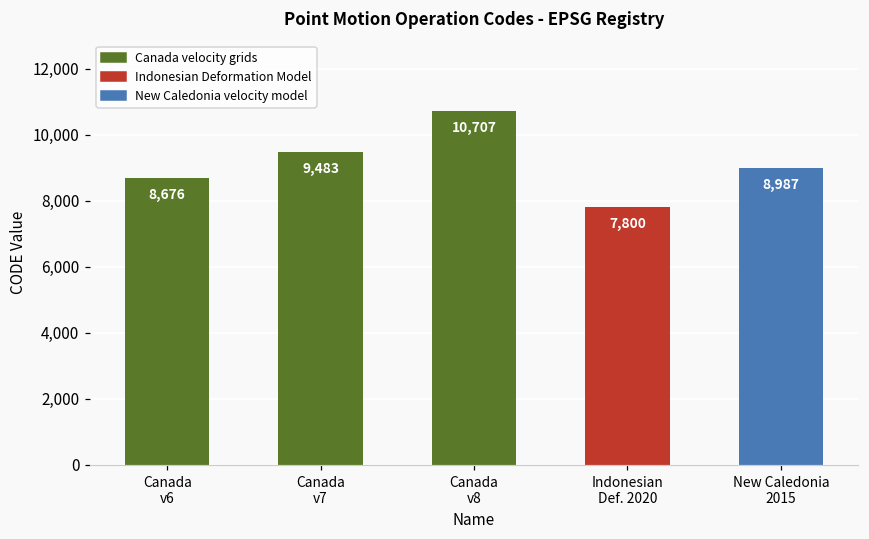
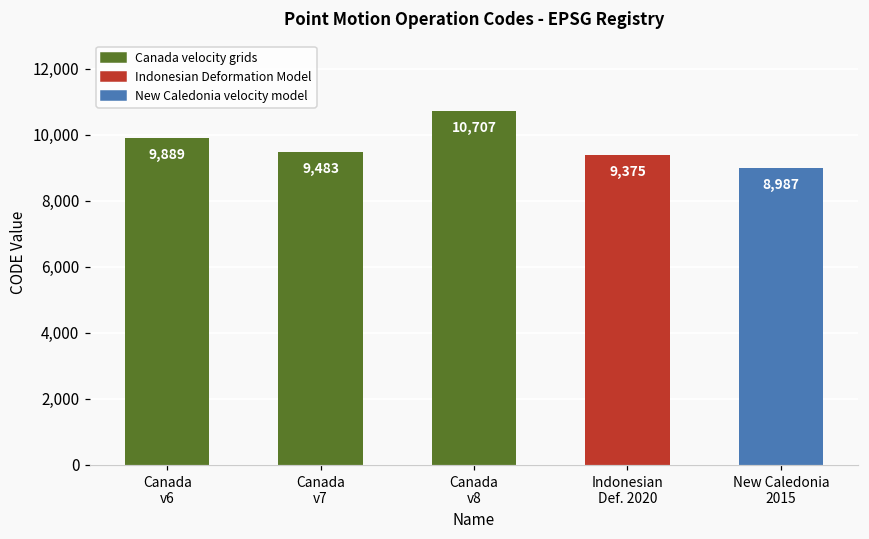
Canada v6: 8,676 -> 9,889
Indonesian Def. 2020: 7,800 -> 9,375
